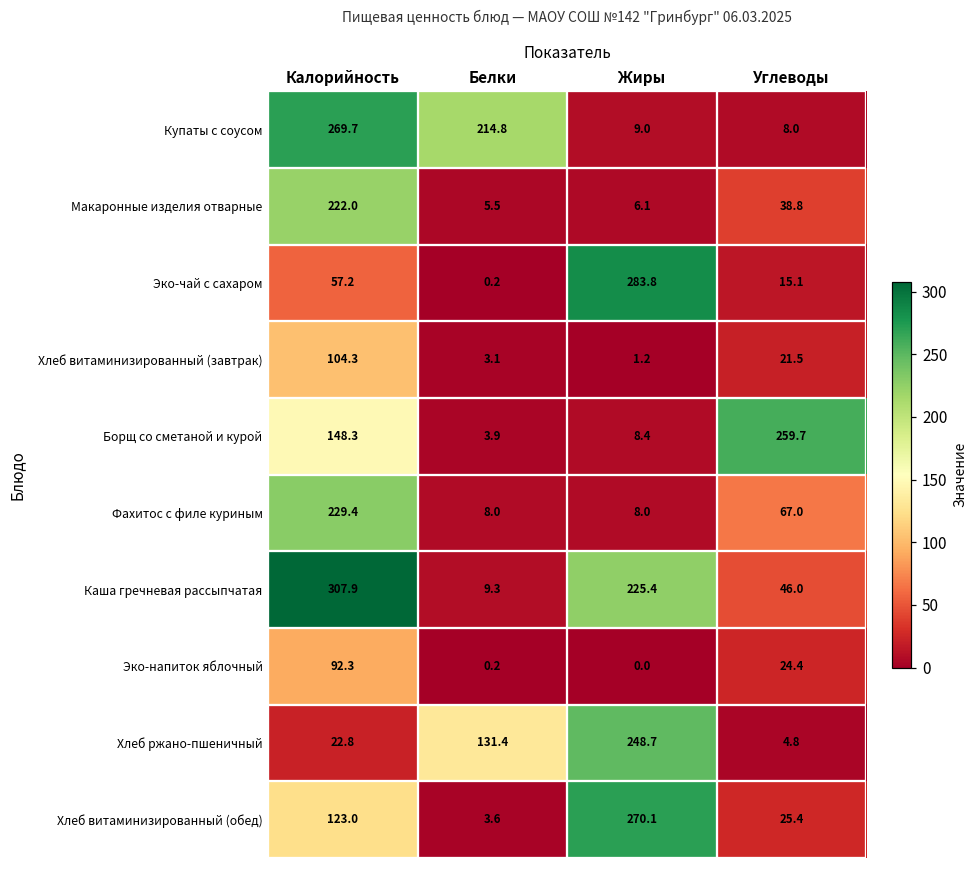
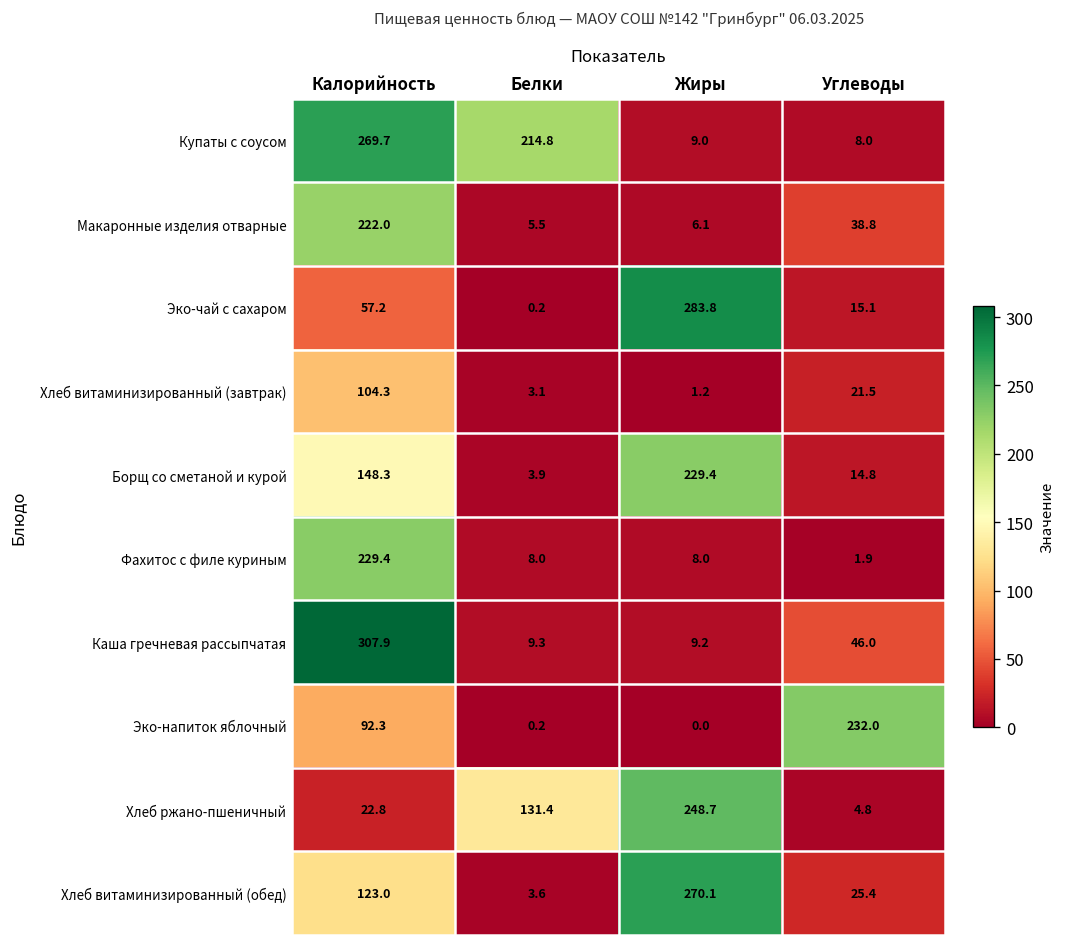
Борщ со сметаной и курой, Жиры: 8.4 -> 229.4
Борщ со сметаной и курой, Углеводы: 259.7 -> 14.8
Фахитос с филе куриным, Углеводы: 67.0 -> 1.9
Каша гречневая рассыпчатая, Жиры: 225.4 -> 9.2
Эко-напиток яблочный, Углеводы: 24.4 -> 232.0
